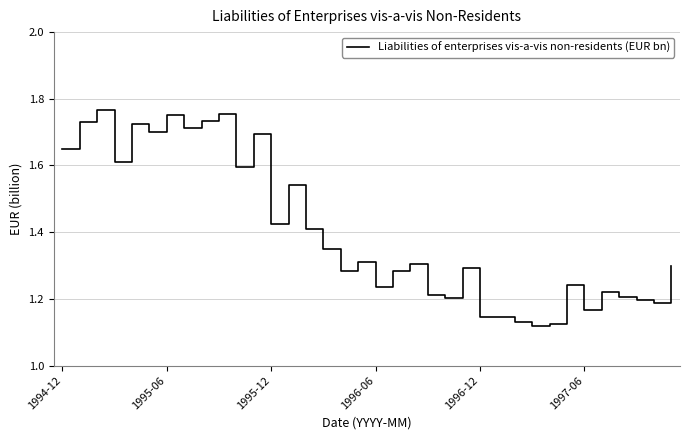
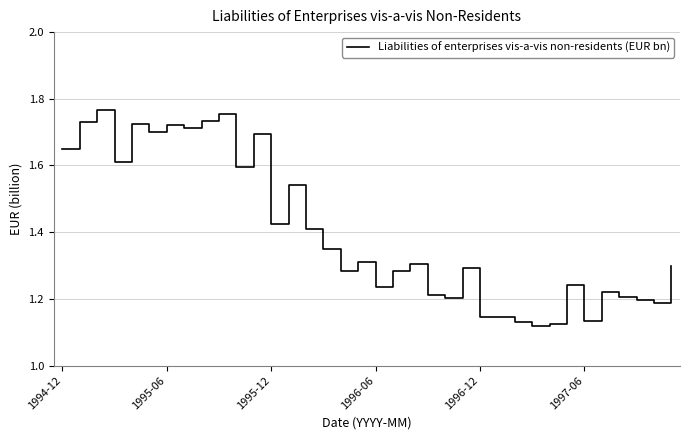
1995-06: 1.75 -> 1.72
1997-06: 1.17 -> 1.14
